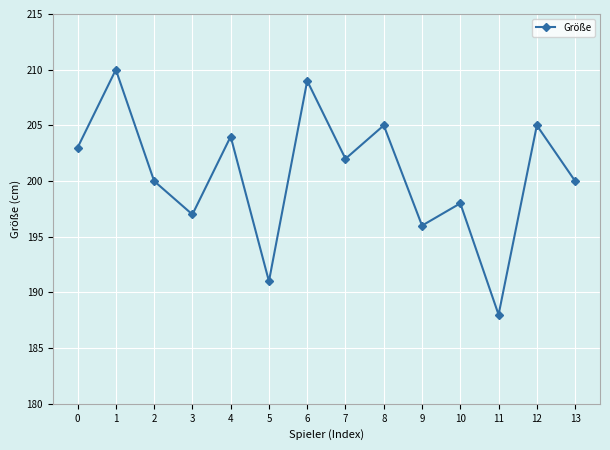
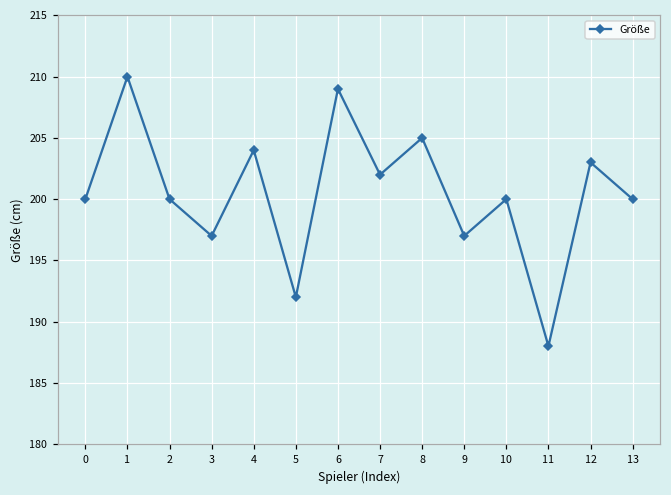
0: 203 -> 200
5: 191 -> 192
9: 196 -> 197
10: 198 -> 200
12: 205 -> 203
